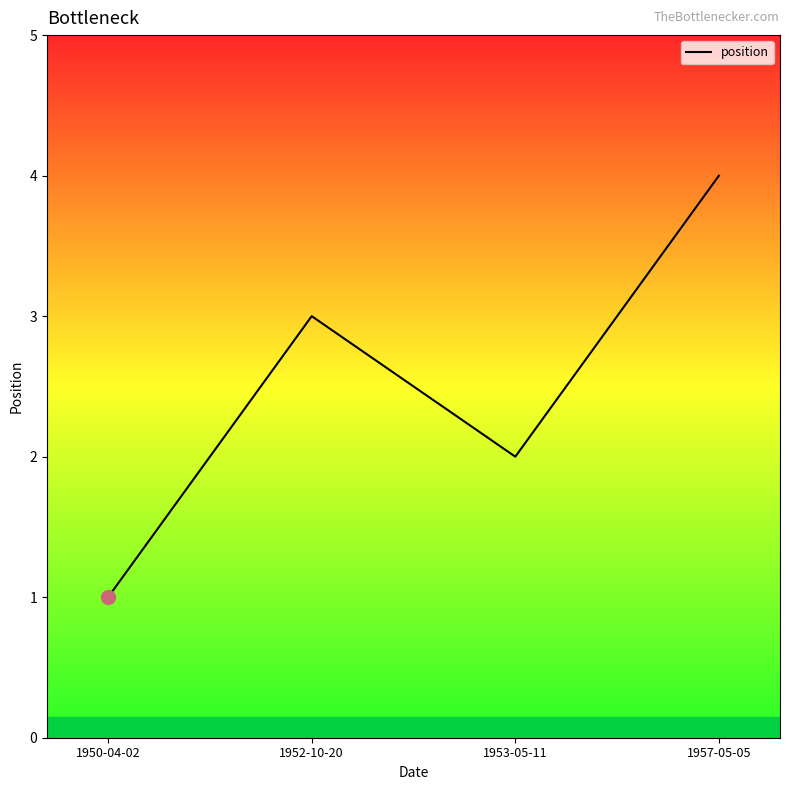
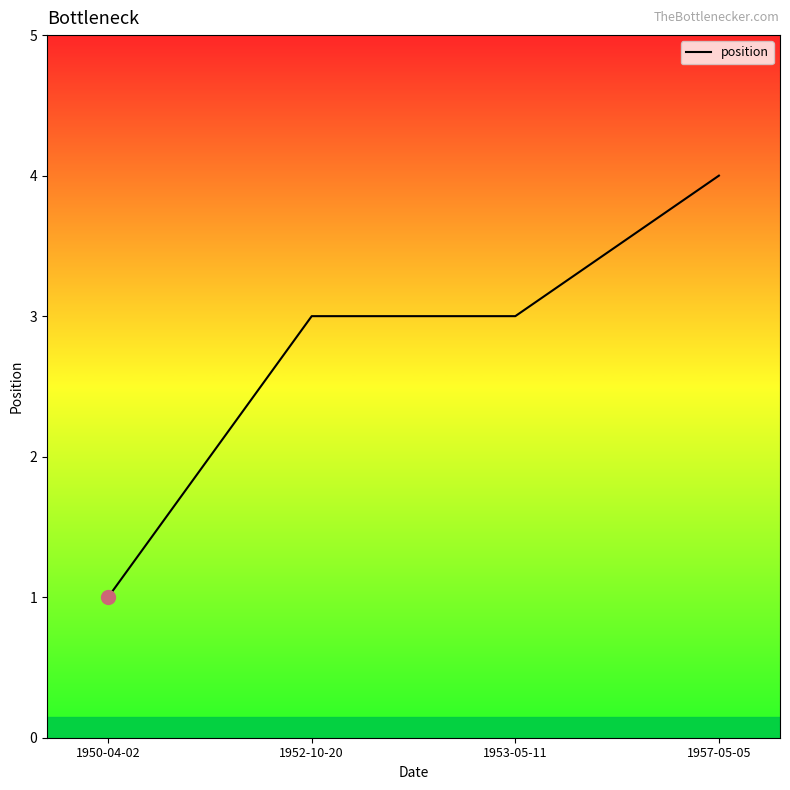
position, 1953-05-11: 2 -> 3
